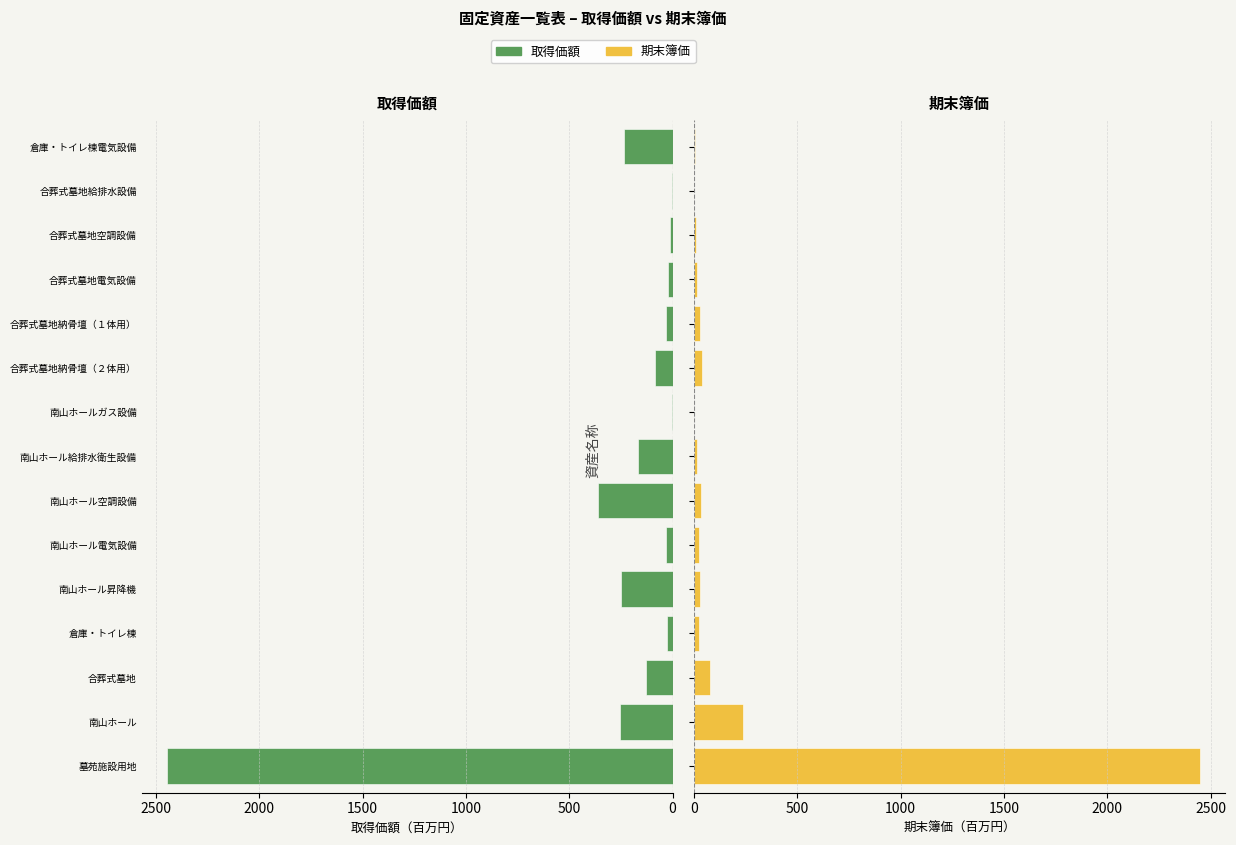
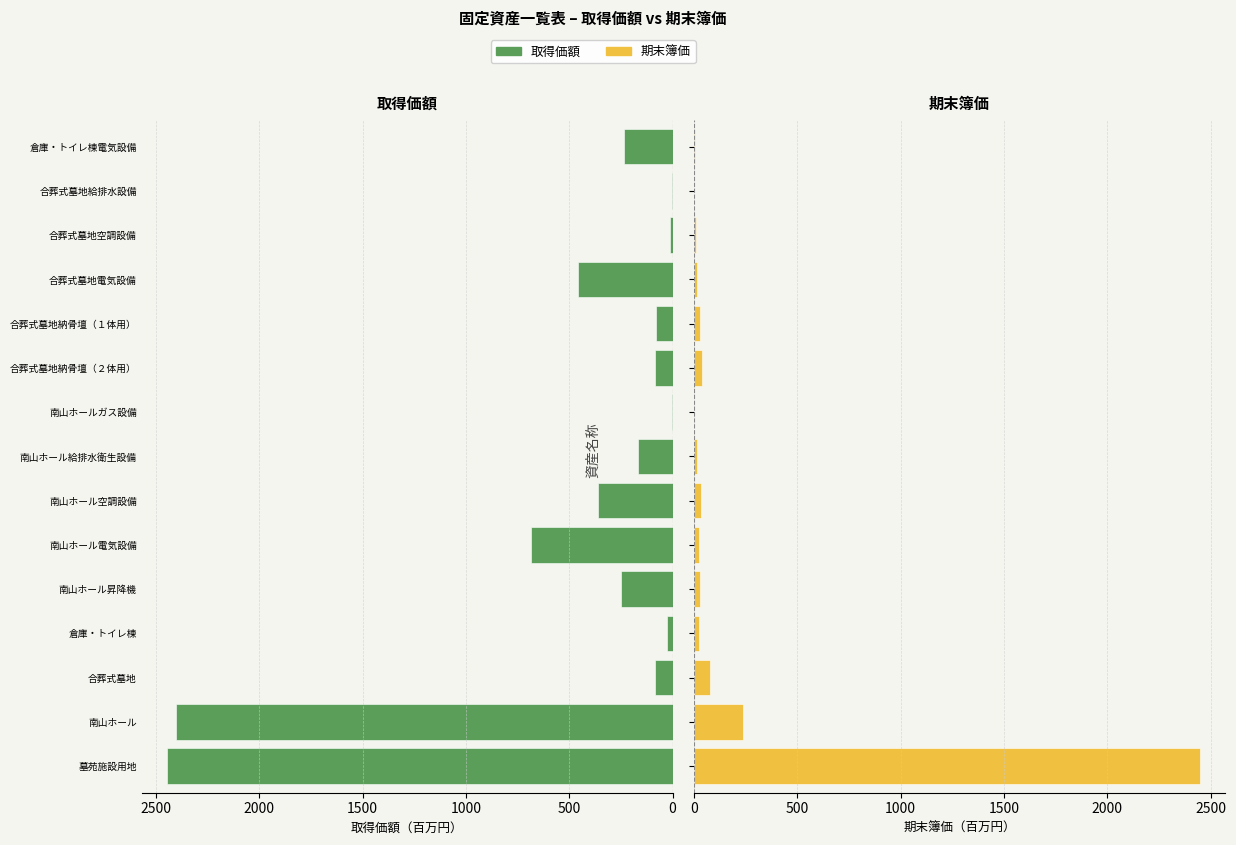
取得価額, 合葬式墓地電気設備: 20 -> 460
取得価額, 合葬式墓地納骨壇（１体用）: 30 -> 80
取得価額, 南山ホール電気設備: 30 -> 690
取得価額, 合葬式墓地: 130 -> 80
取得価額, 南山ホール: 260 -> 2400
